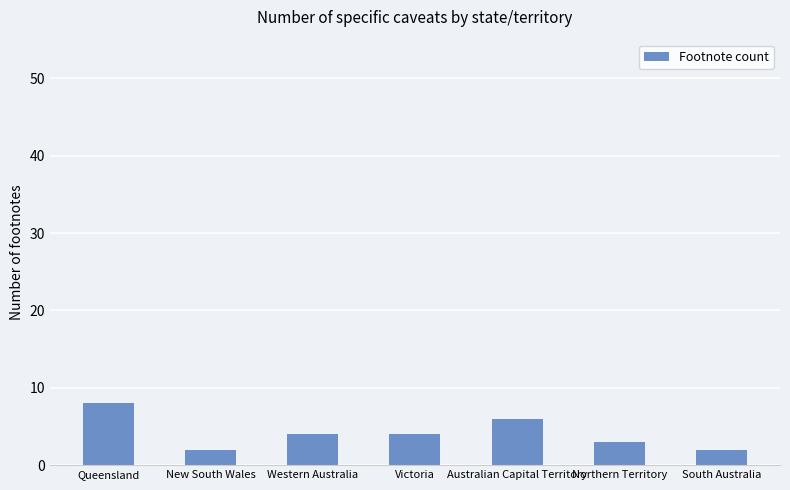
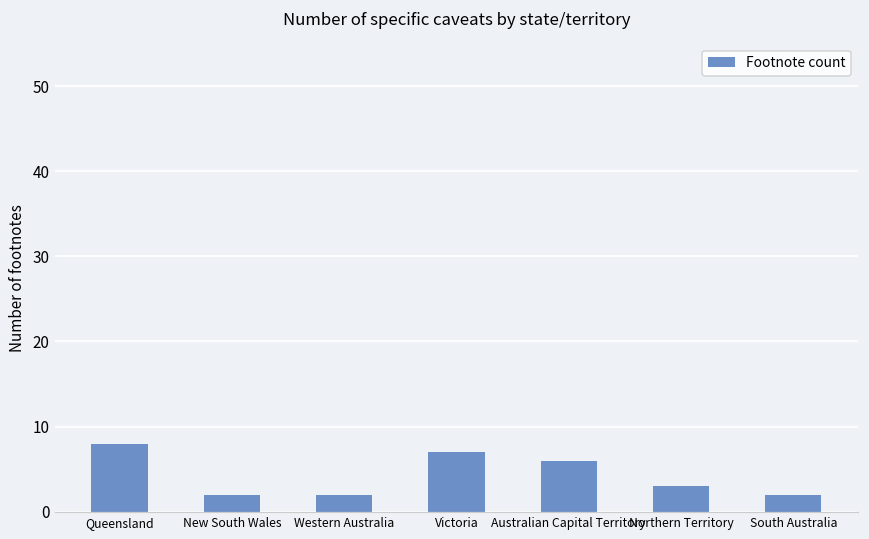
Western Australia: 4 -> 2
Victoria: 4 -> 7
